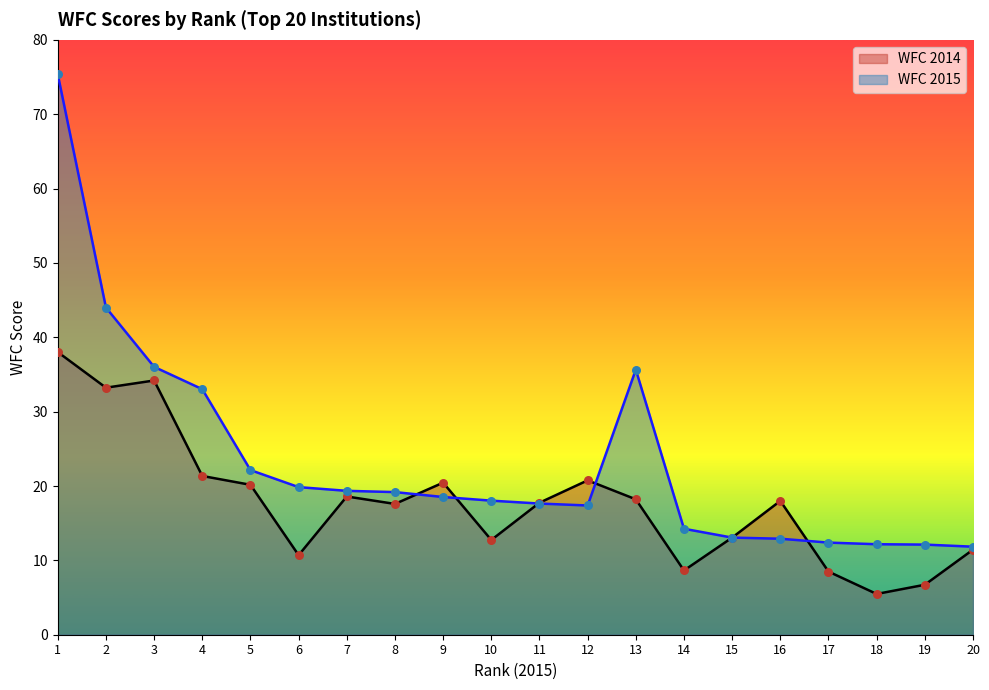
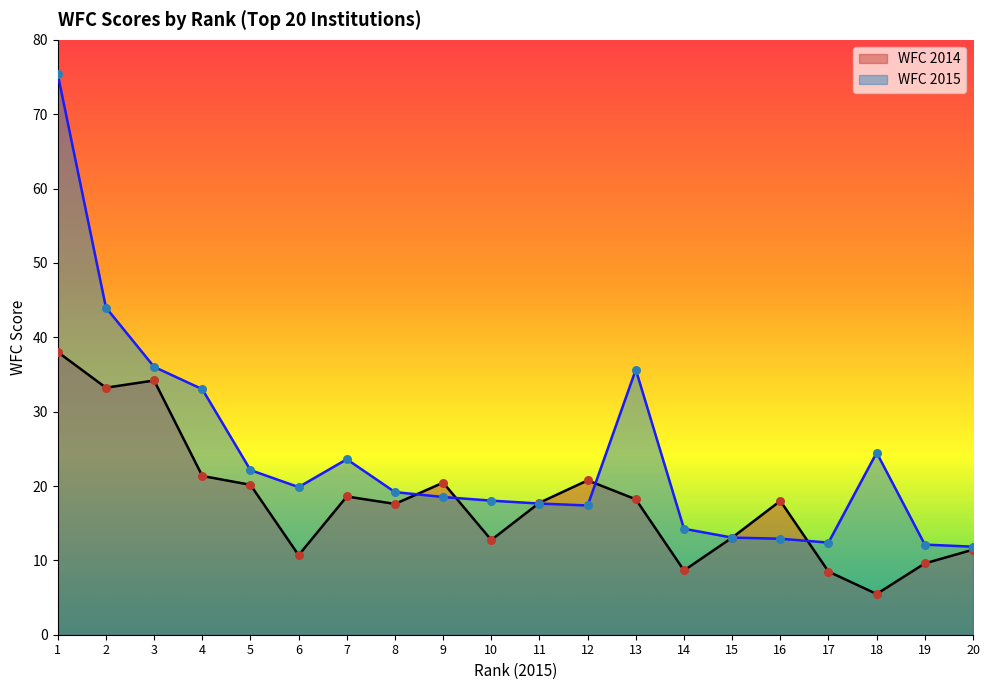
WFC 2015, 7: 19 -> 24
WFC 2015, 18: 12 -> 24
WFC 2014, 19: 7 -> 10
